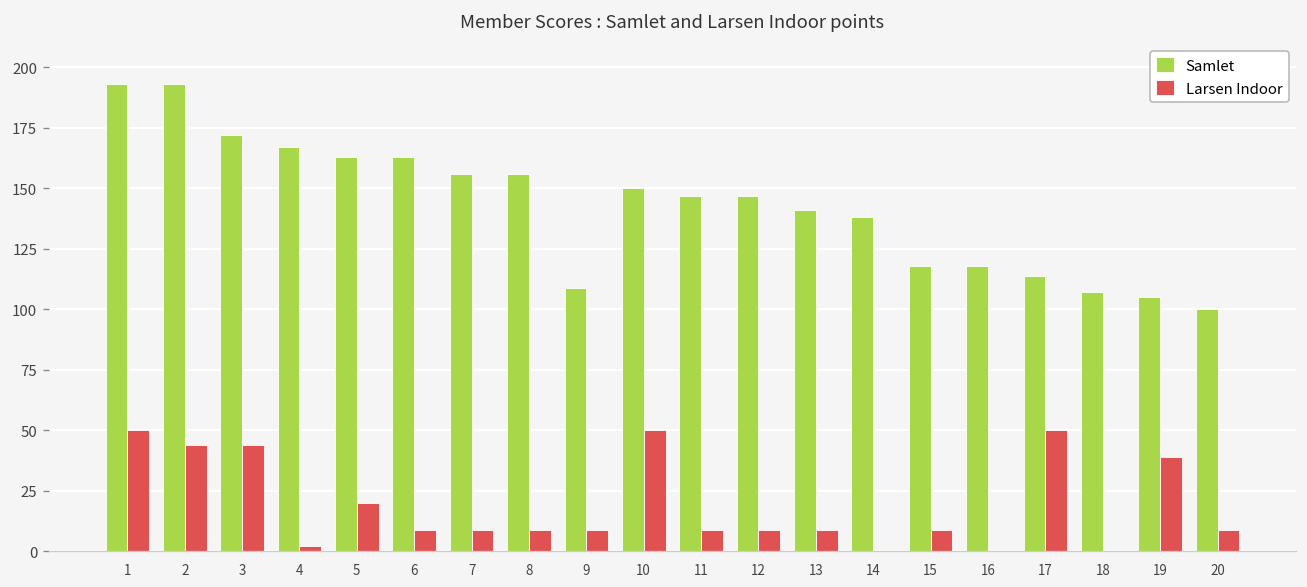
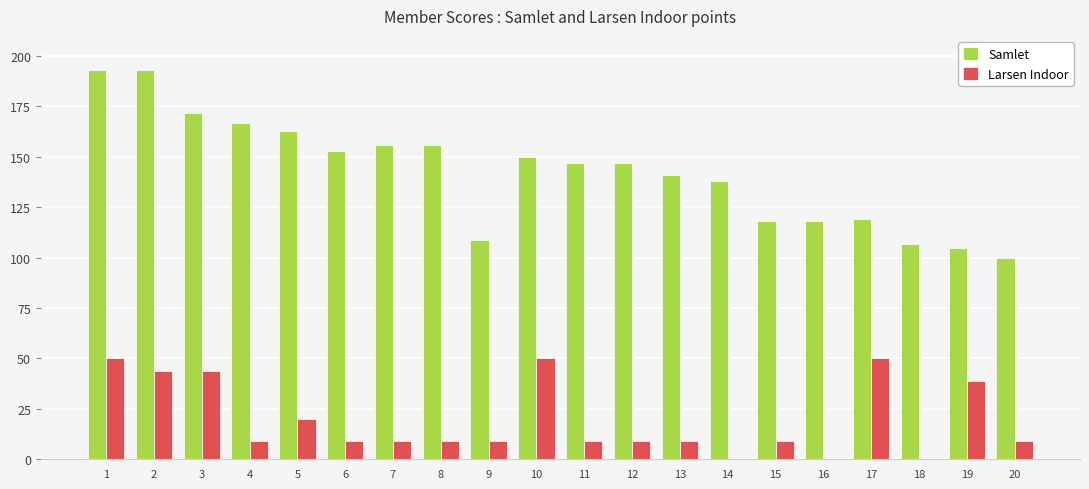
Larsen Indoor, 4: 2 -> 9
Samlet, 6: 163 -> 153
Samlet, 17: 114 -> 119
